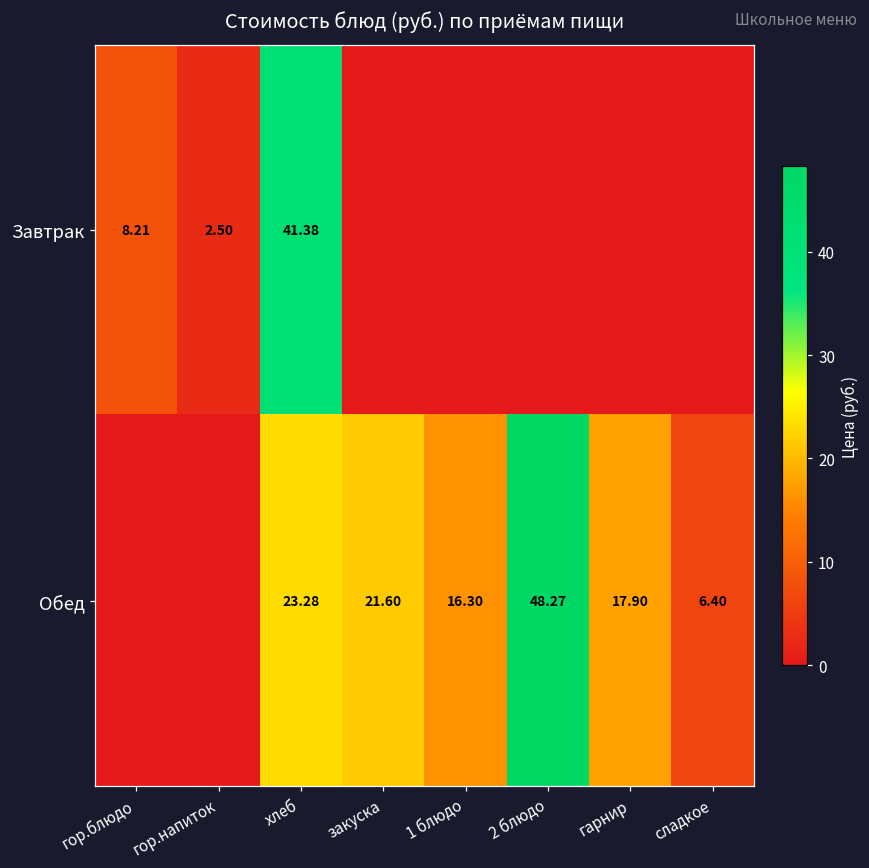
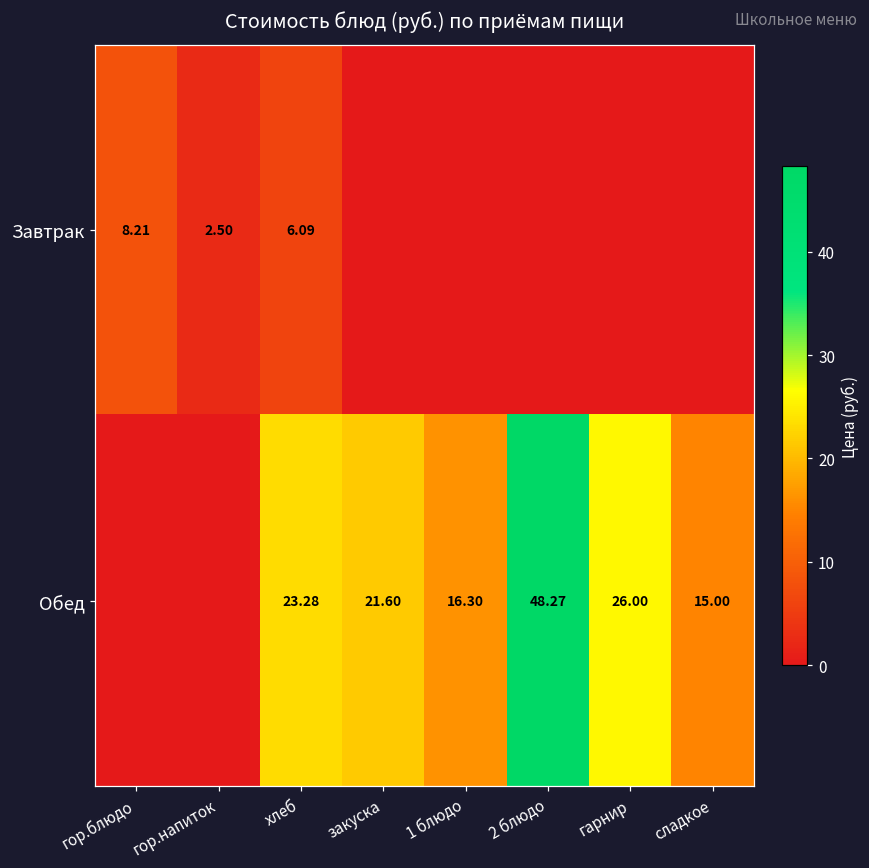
Завтрак, хлеб: 41.38 -> 6.09
Обед, гарнир: 17.90 -> 26.00
Обед, сладкое: 6.40 -> 15.00
